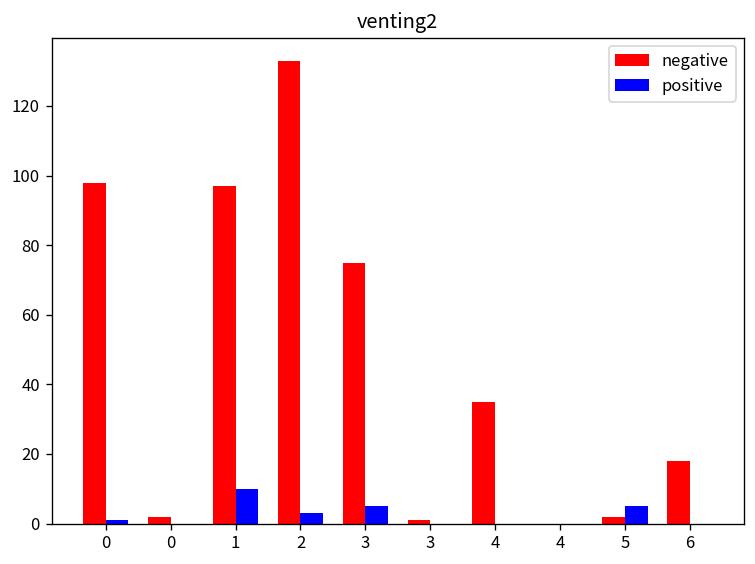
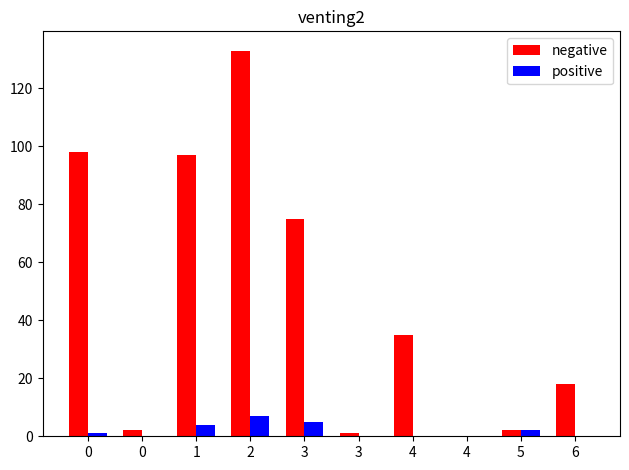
positive, 1: 10 -> 4
positive, 2: 3 -> 7
positive, 5: 5 -> 2
